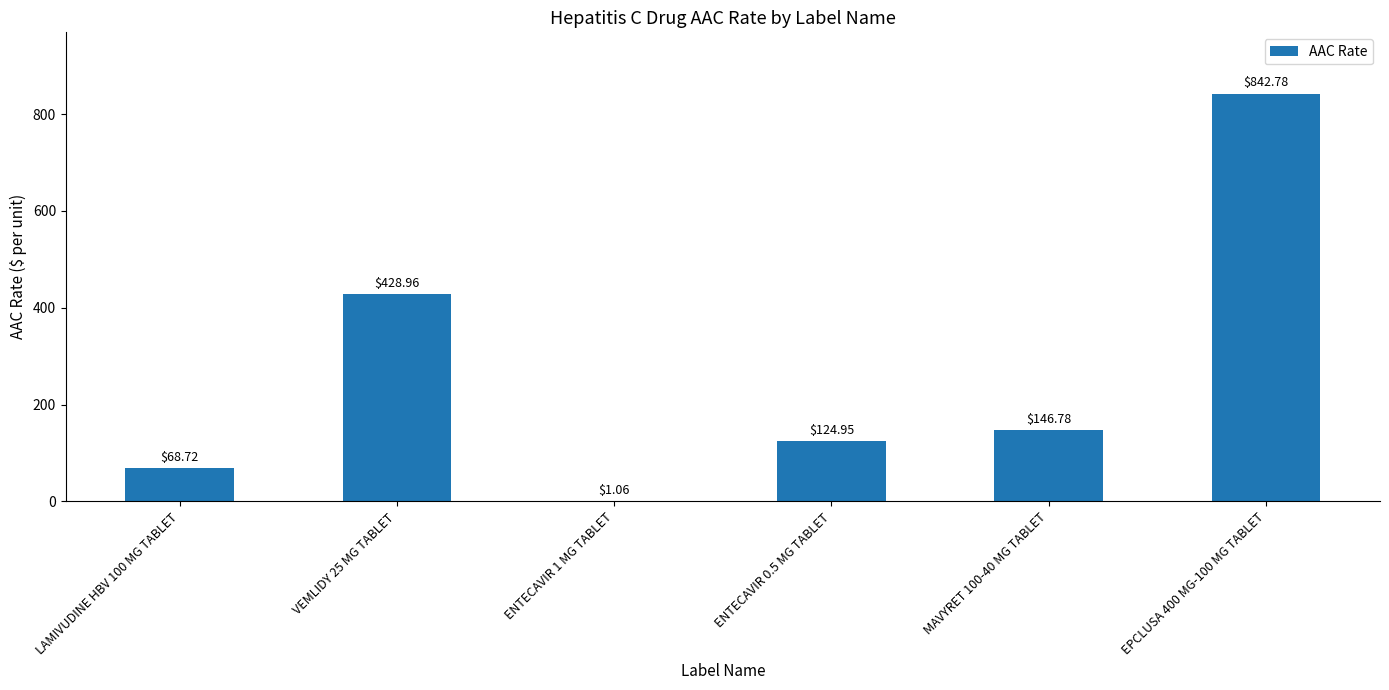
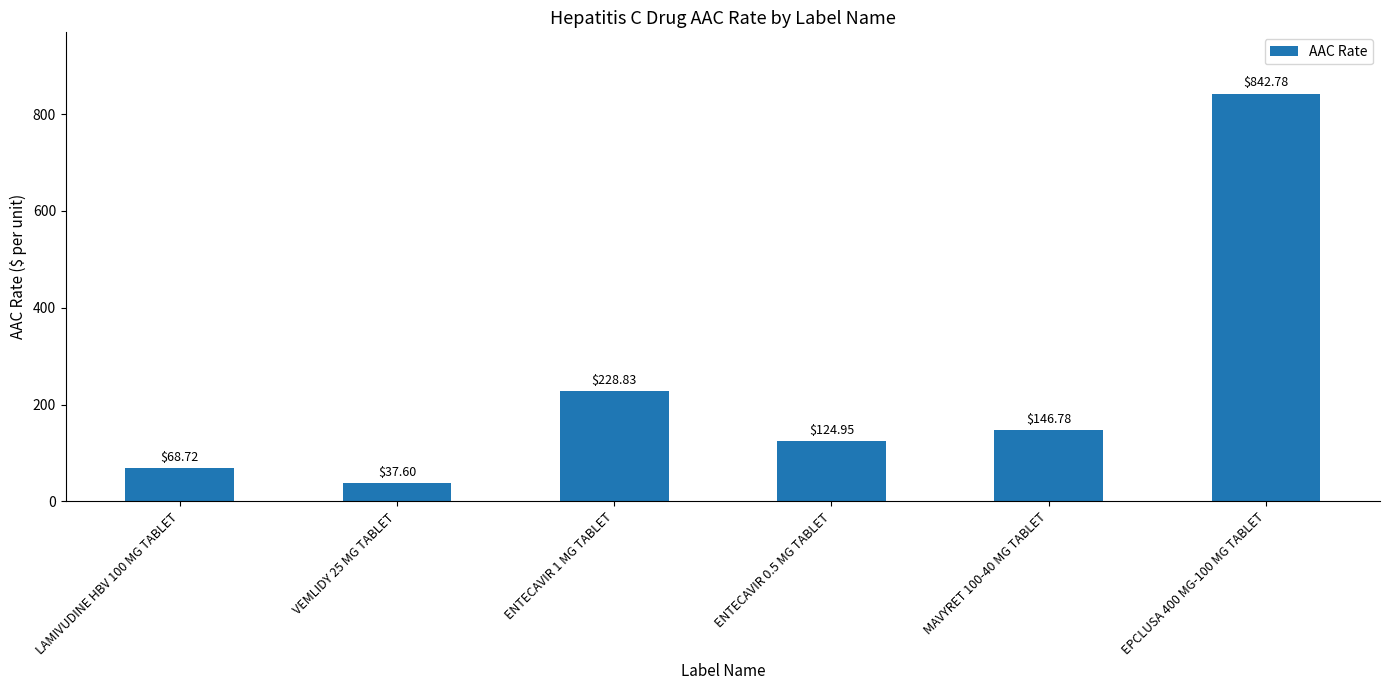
VEMLIDY 25 MG TABLET: $428.96 -> $37.60
ENTECAVIR 1 MG TABLET: $1.06 -> $228.83
